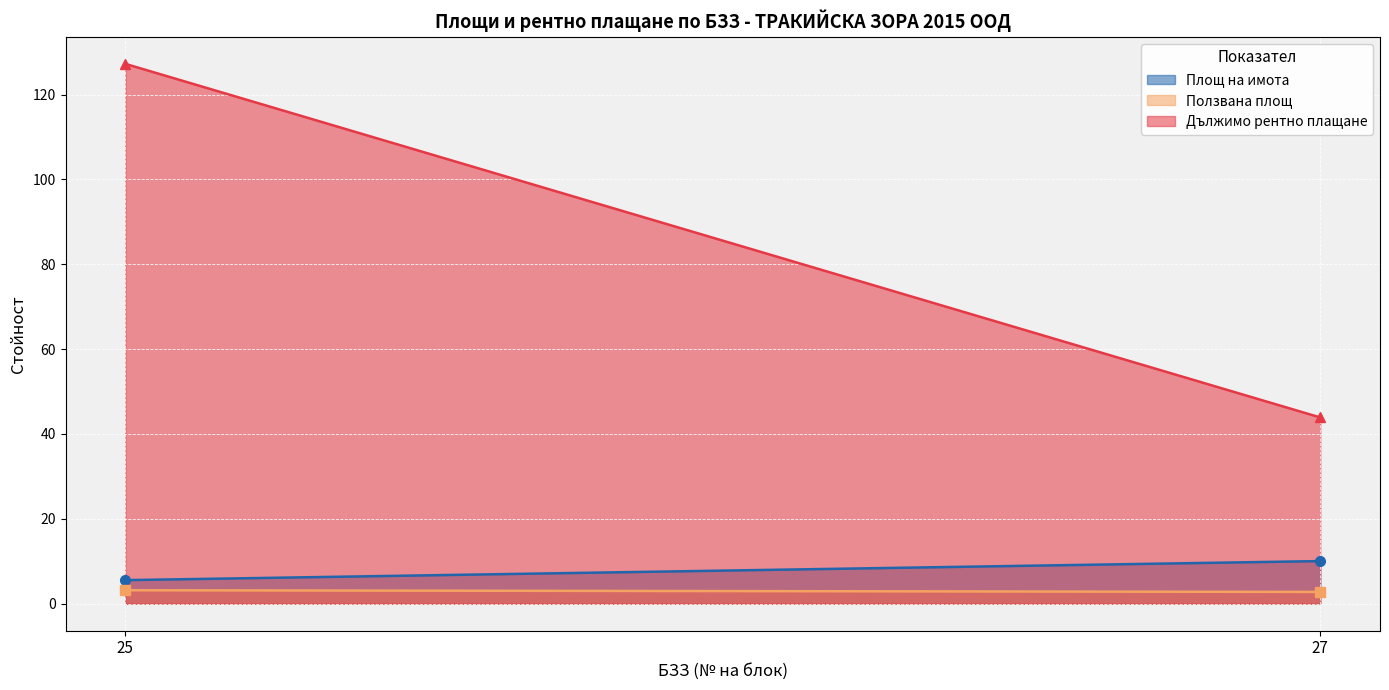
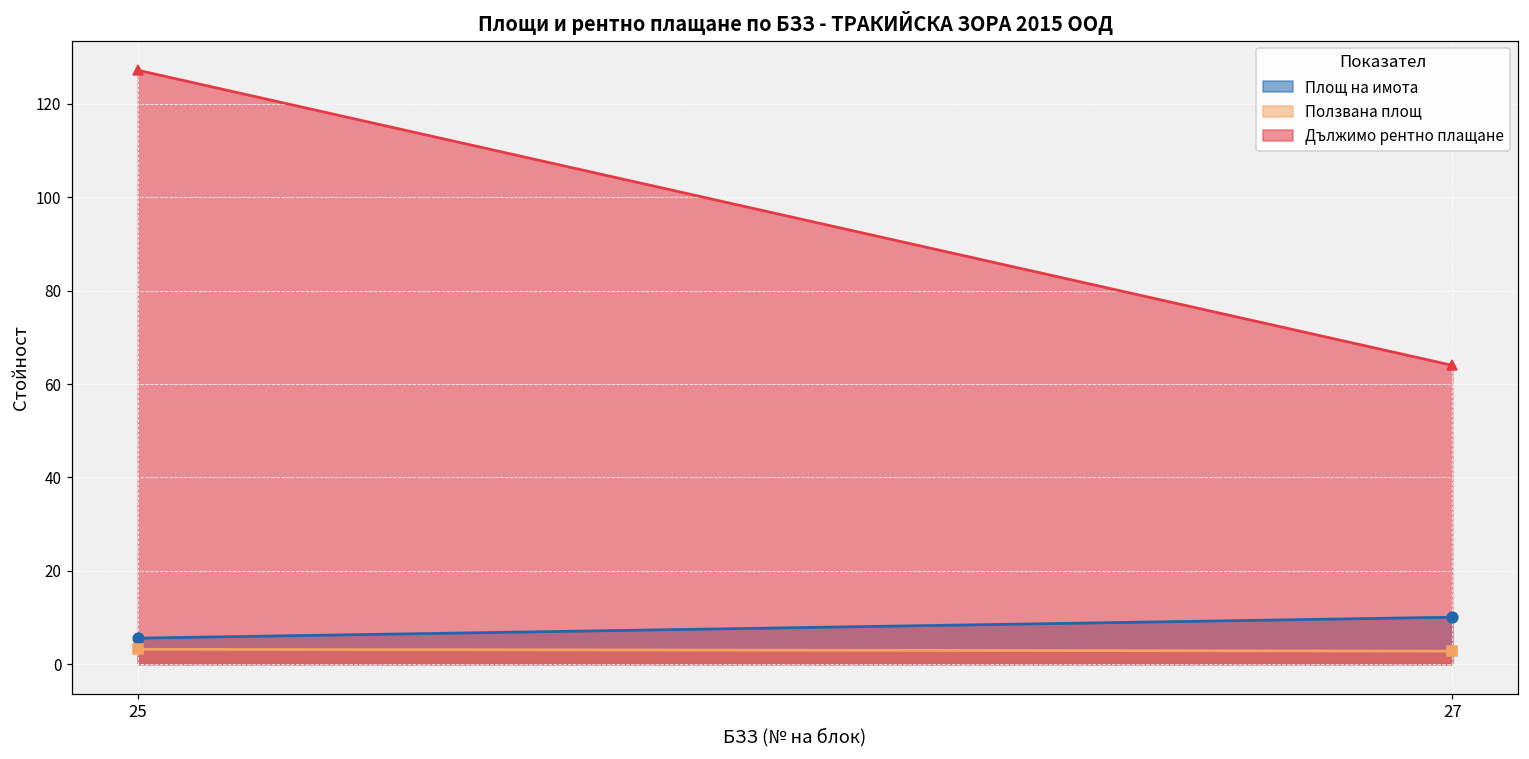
Дължимо рентно плащане, 27: 44 -> 64
